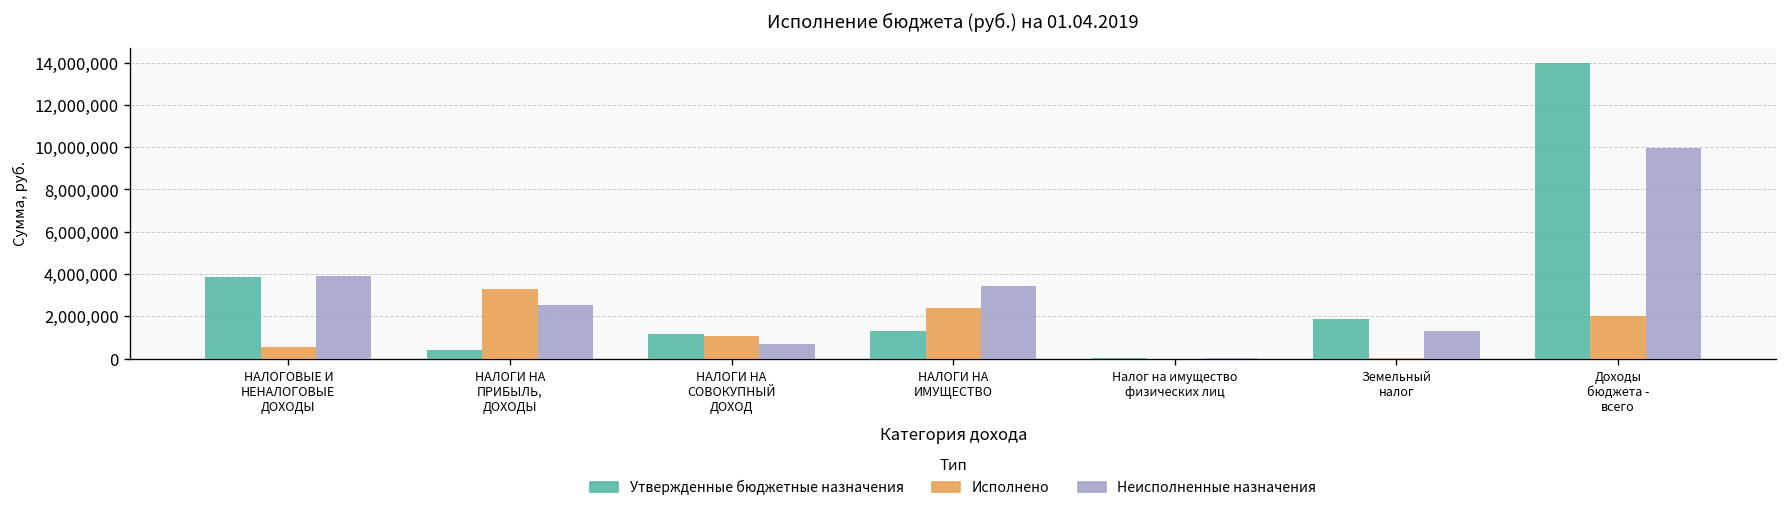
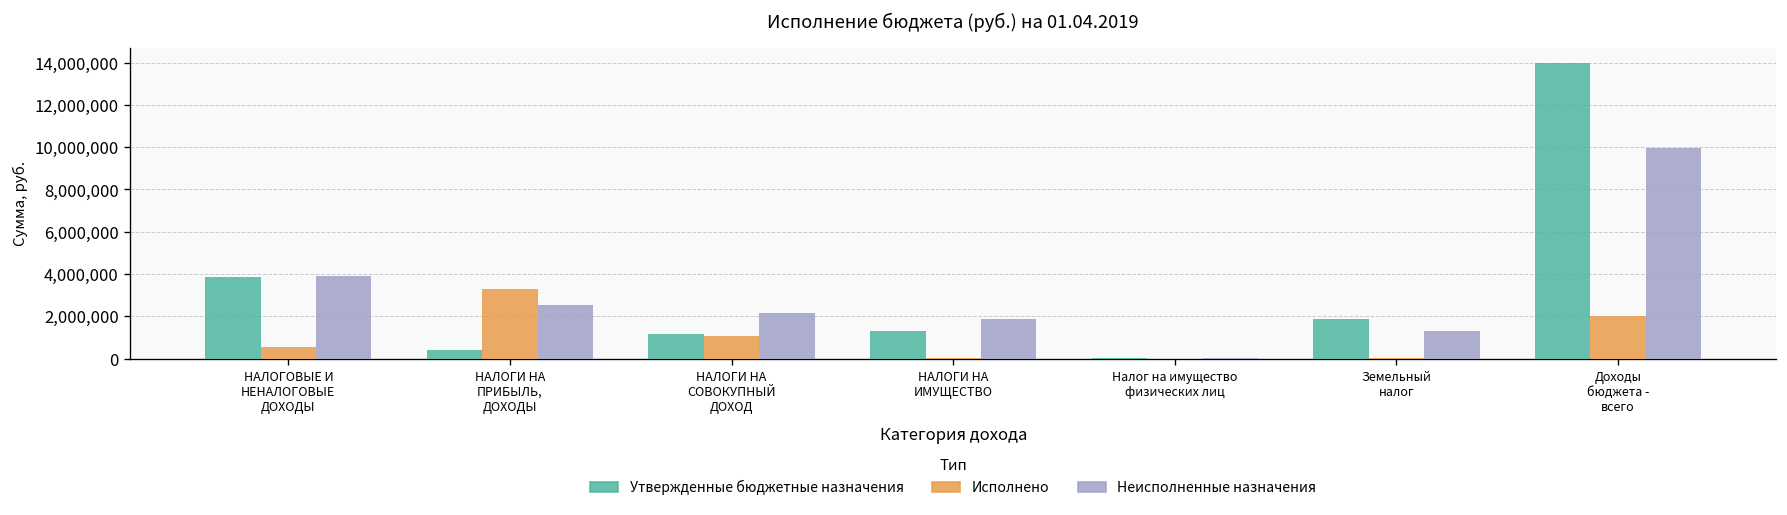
Неисполненные назначения, НАЛОГИ НА СОВОКУПНЫЙ ДОХОД: 700,000 -> 2,100,000
Исполнено, НАЛОГИ НА ИМУЩЕСТВО: 2,400,000 -> 0
Неисполненные назначения, НАЛОГИ НА ИМУЩЕСТВО: 3,400,000 -> 1,900,000
